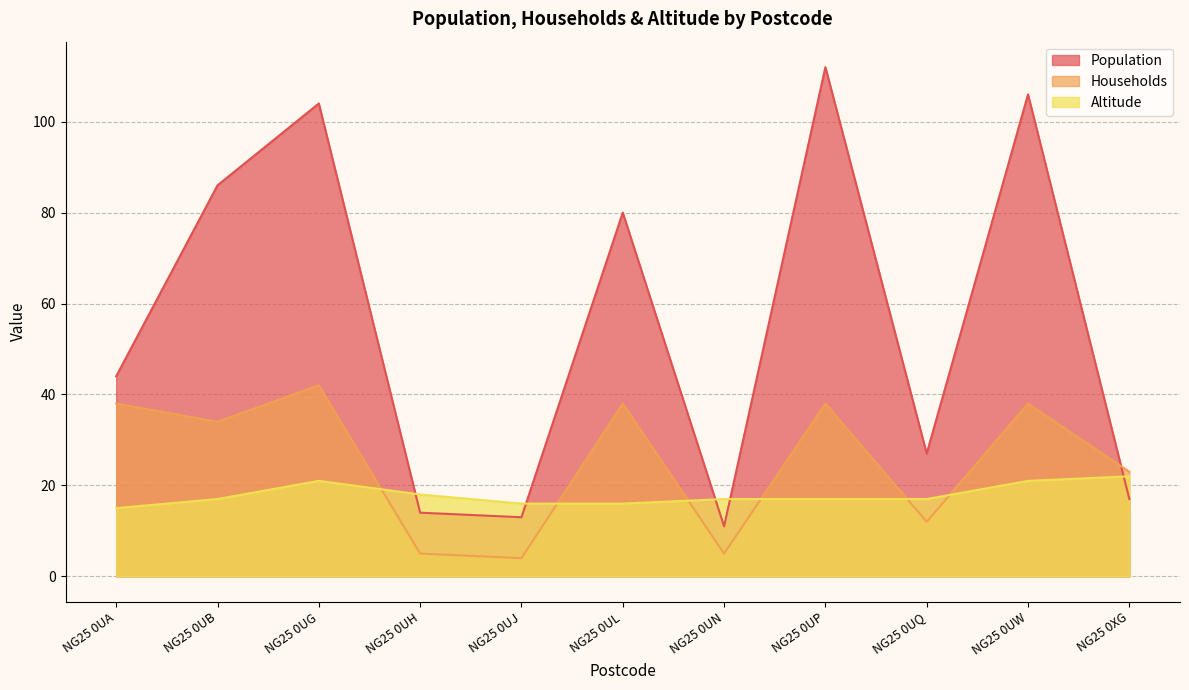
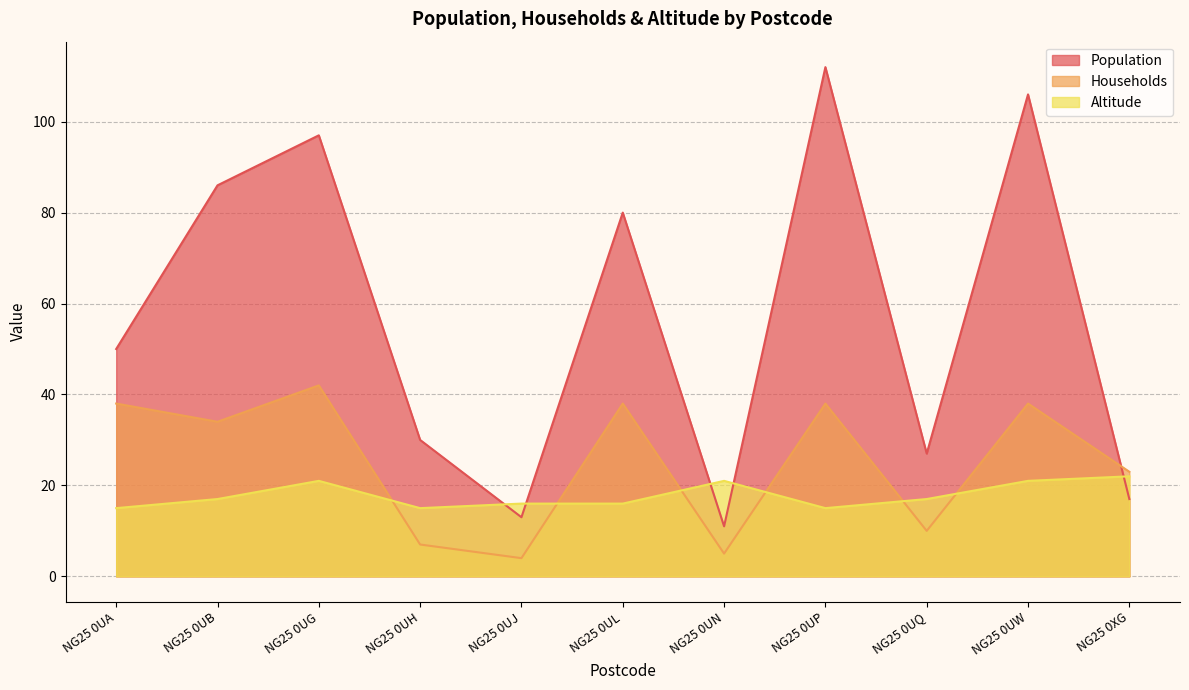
Population, NG25 0UA: 44 -> 50
Population, NG25 0UG: 104 -> 97
Population, NG25 0UH: 14 -> 30
Households, NG25 0UH: 5 -> 7
Altitude, NG25 0UH: 18 -> 15
Altitude, NG25 0UN: 17 -> 21
Altitude, NG25 0UP: 17 -> 15
Households, NG25 0UQ: 12 -> 10
